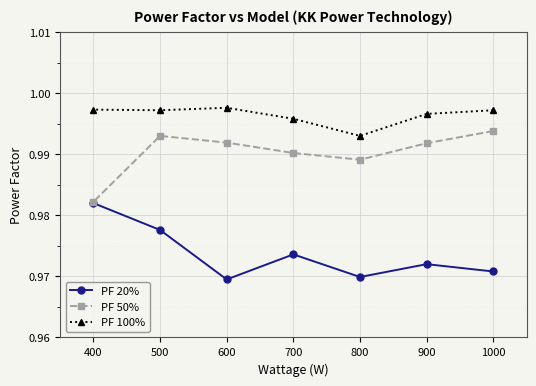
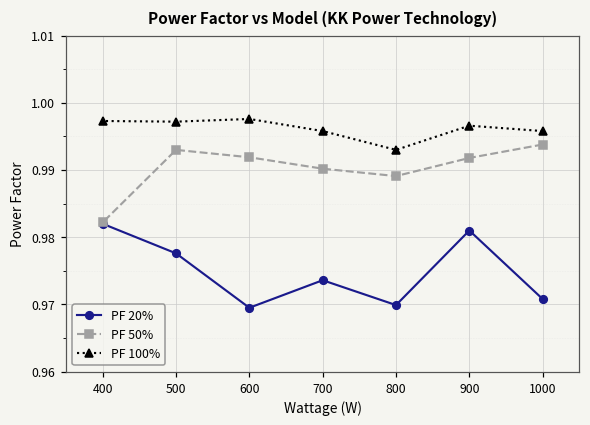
PF 20%, 900: 0.972 -> 0.981
PF 100%, 1000: 0.997 -> 0.996
